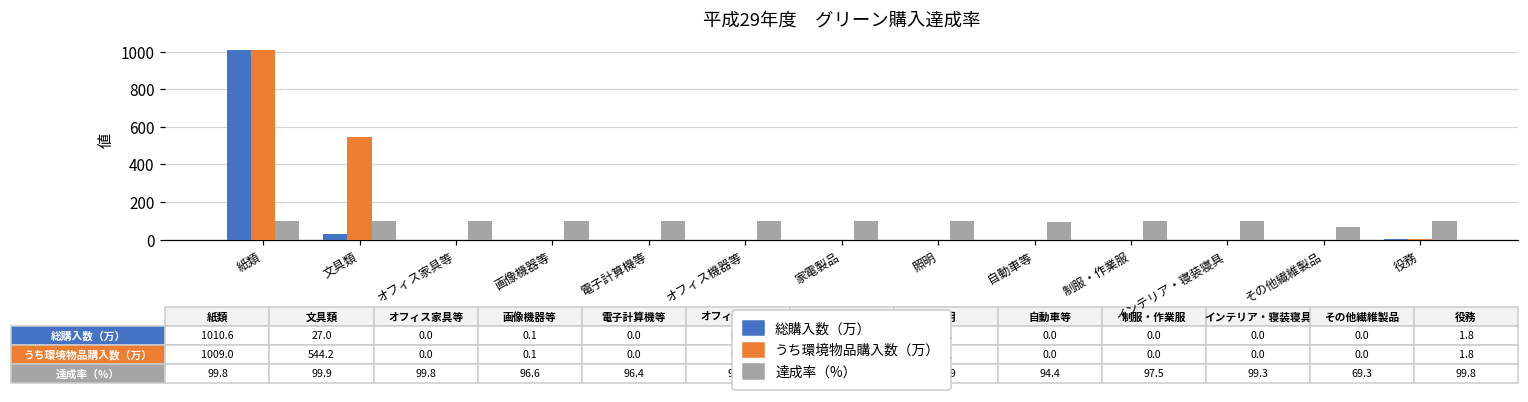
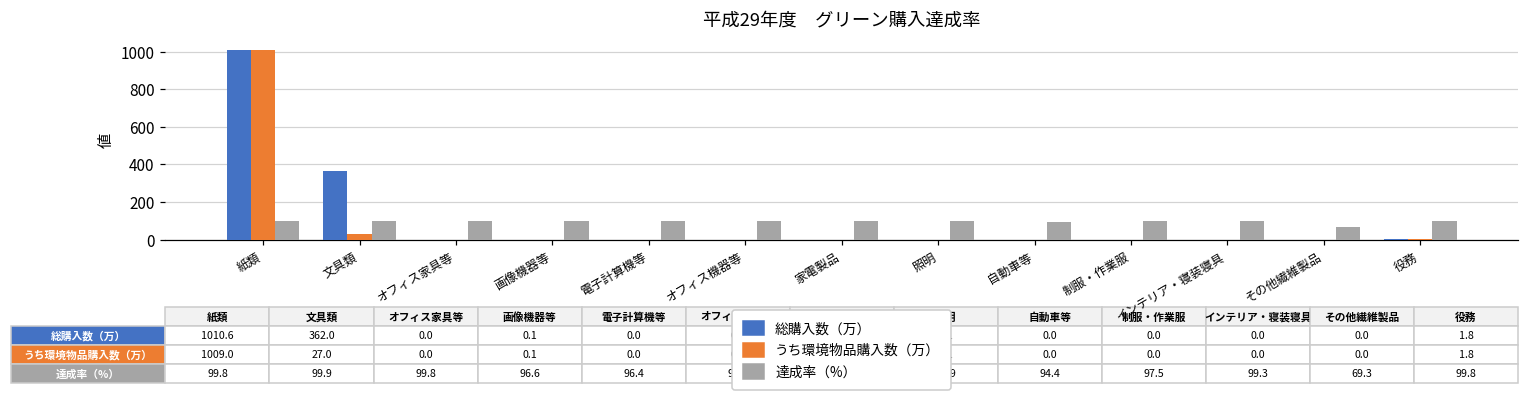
総購入数（万）, 文具類: 27.0 -> 362.0
うち環境物品購入数（万）, 文具類: 544.2 -> 27.0
